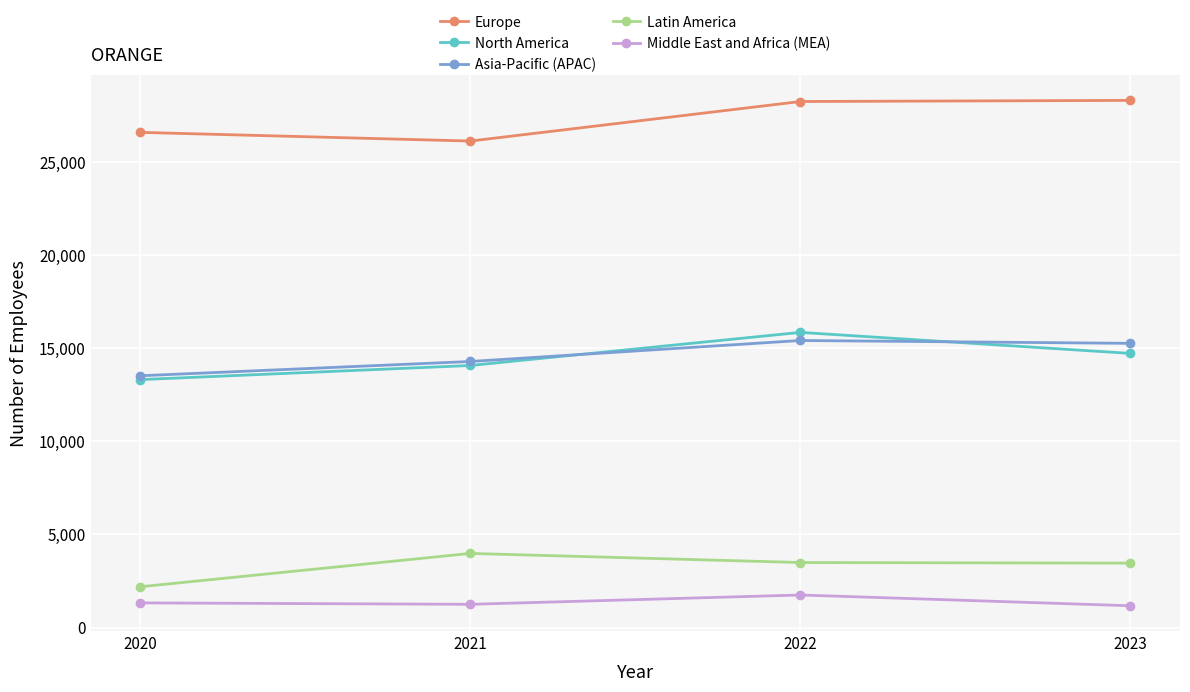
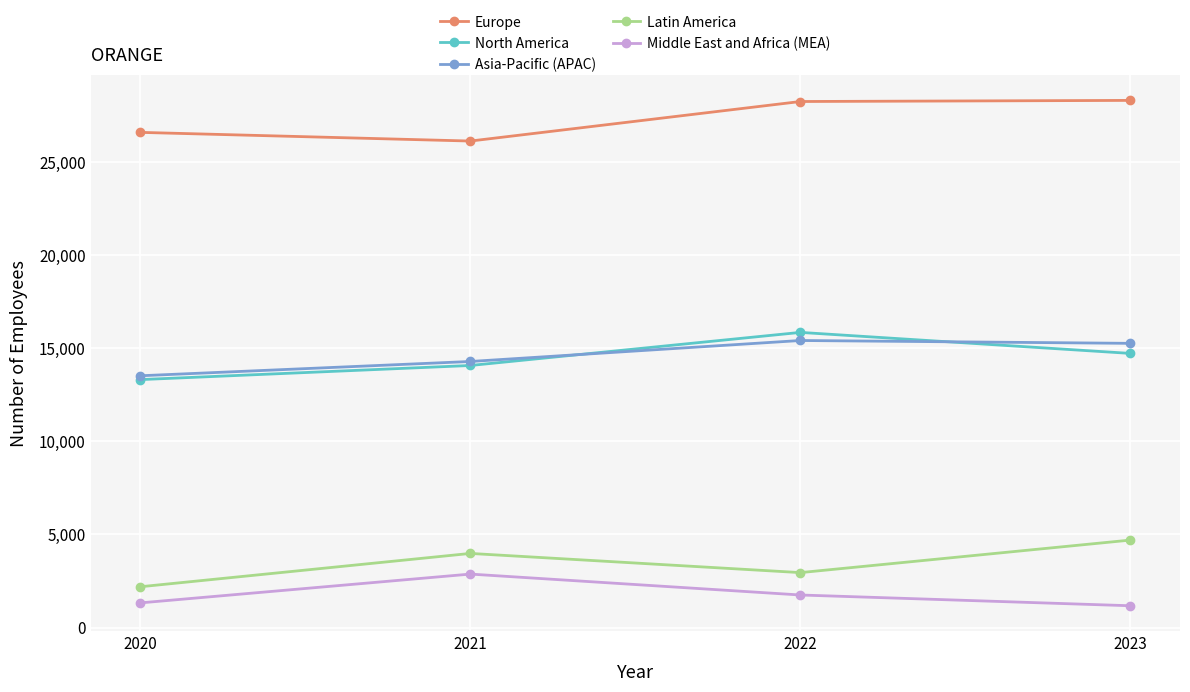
Middle East and Africa (MEA), 2021: 1,200 -> 2,900
Latin America, 2022: 3,500 -> 2,900
Latin America, 2023: 3,500 -> 4,700
